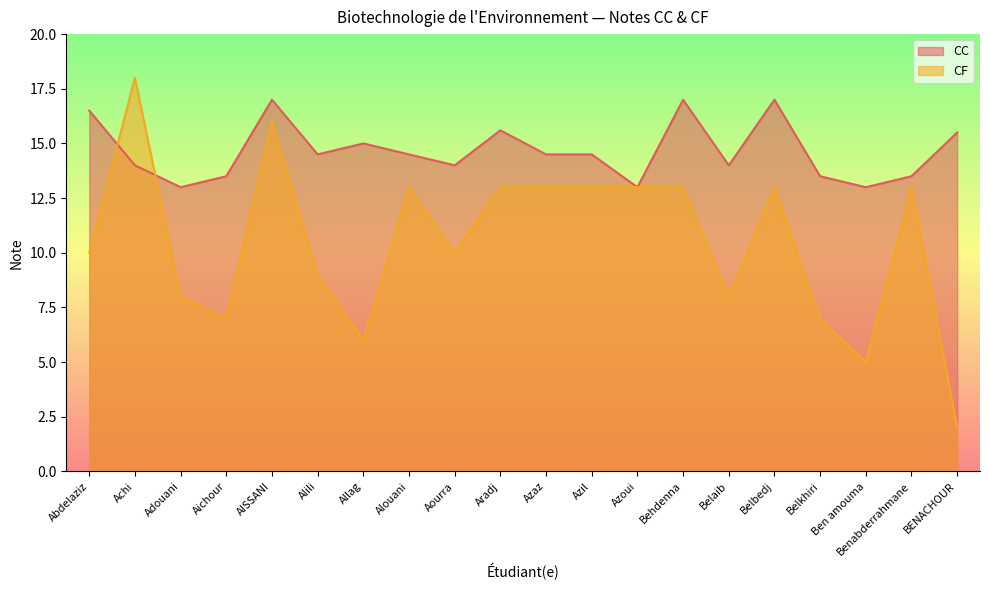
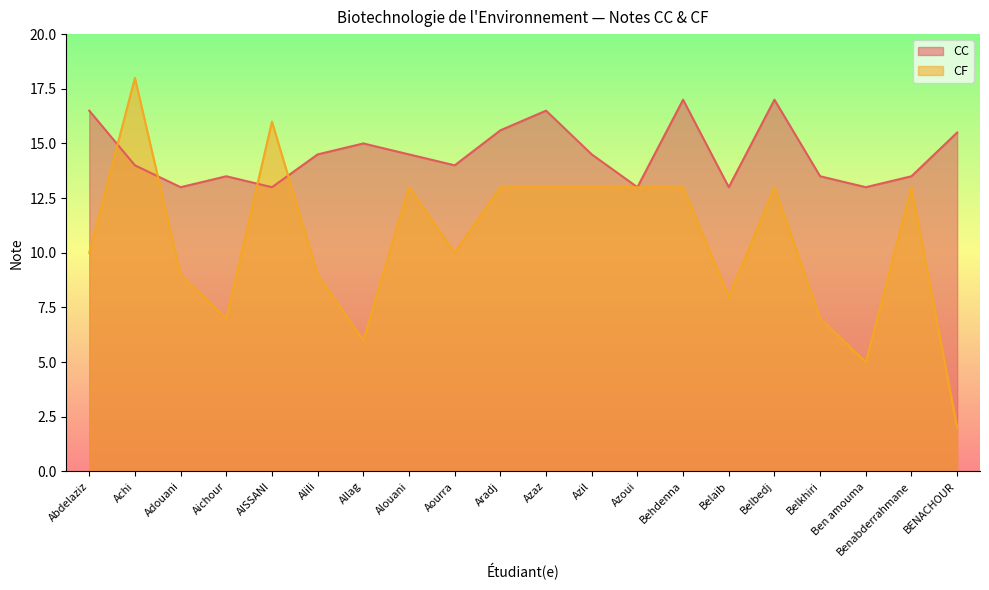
CF, Adouani: 8 -> 9
CC, AISSANI: 17 -> 13
CC, Azaz: 14.5 -> 16.5
CC, Belaib: 14 -> 13
